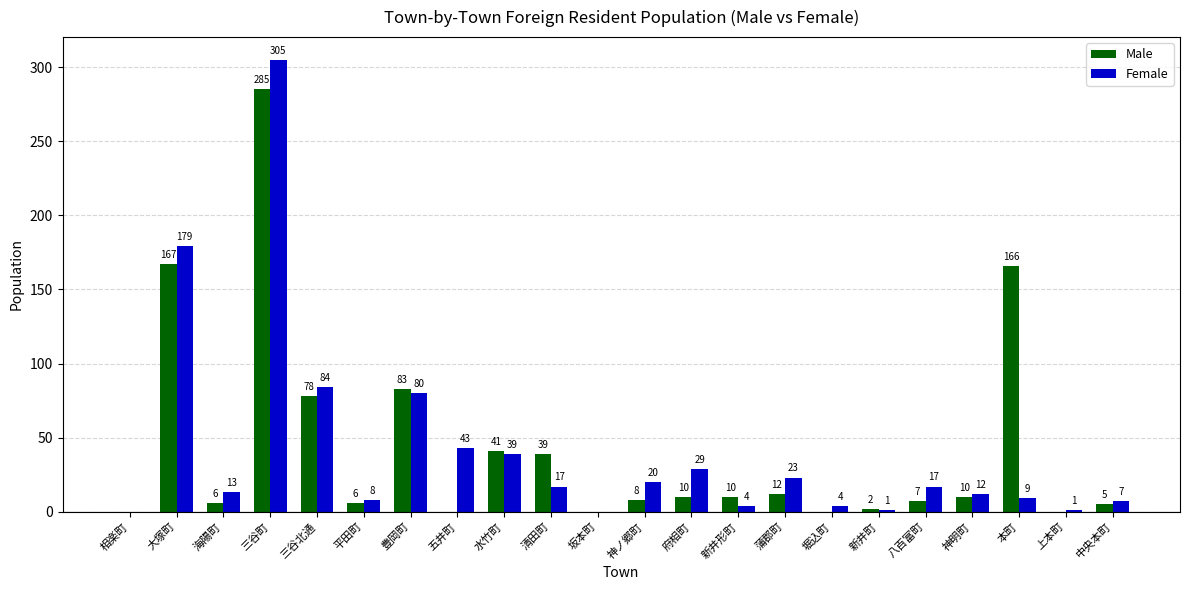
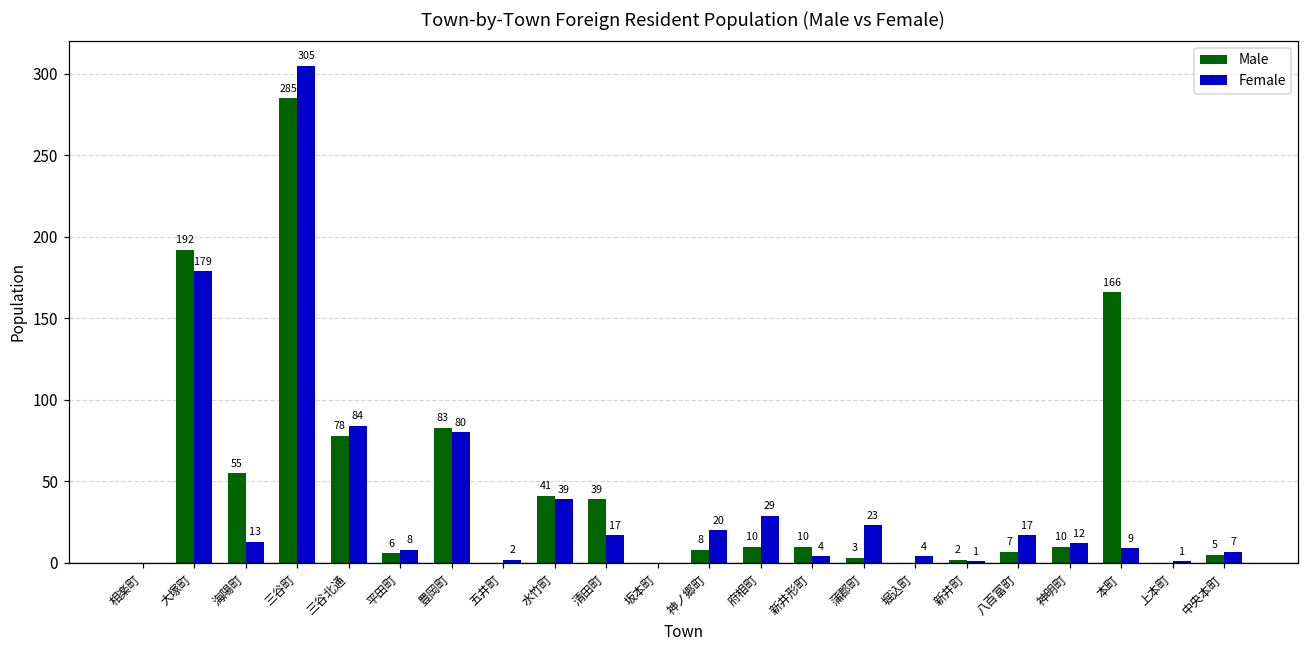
Male, 大塚町: 167 -> 192
Male, 海陽町: 6 -> 55
Female, 五井町: 43 -> 2
Male, 蒲郡町: 12 -> 3
